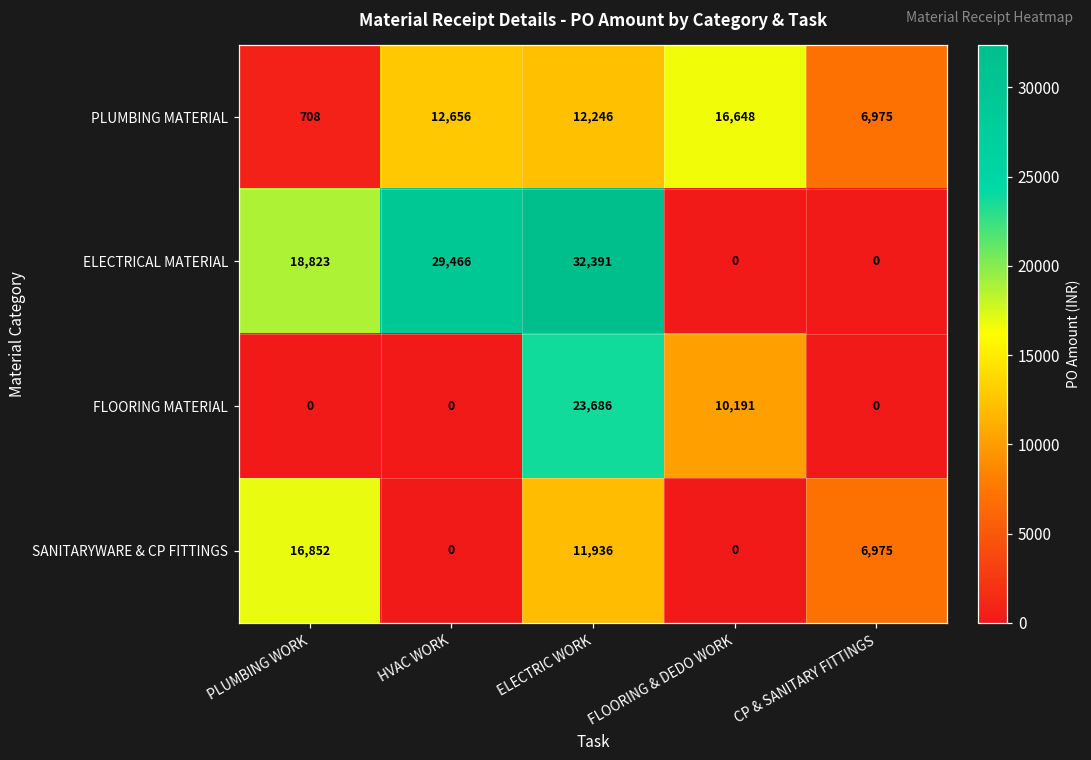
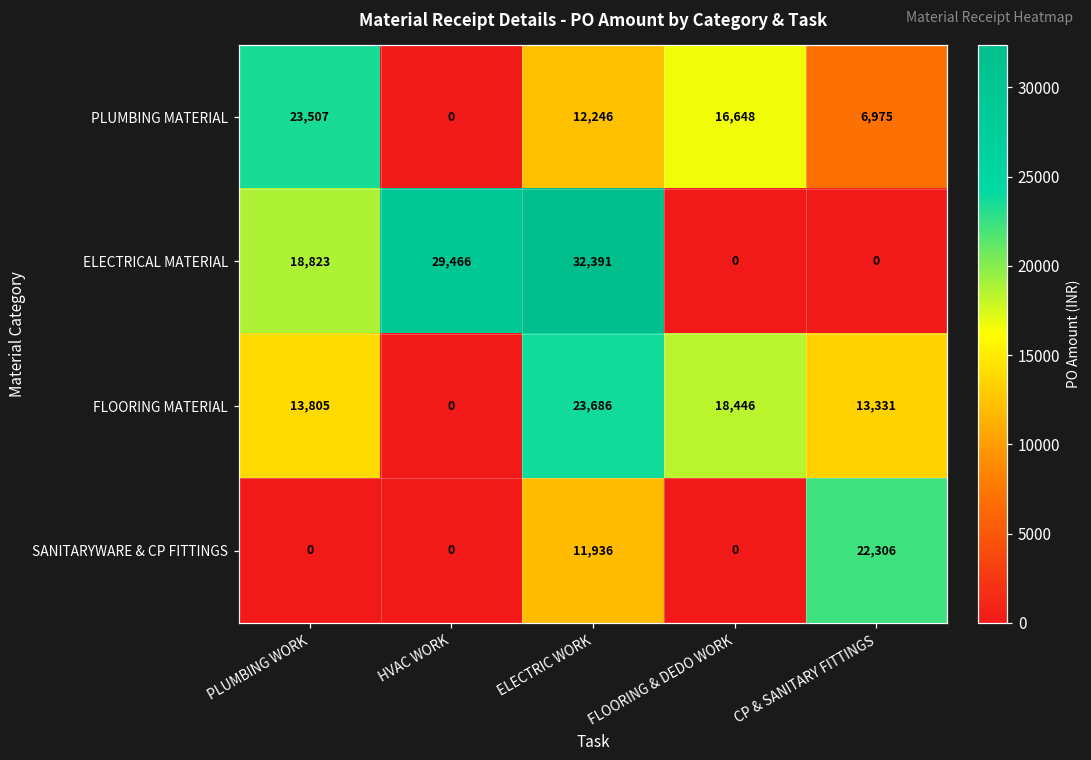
PLUMBING MATERIAL, PLUMBING WORK: 708 -> 23,507
PLUMBING MATERIAL, HVAC WORK: 12,656 -> 0
FLOORING MATERIAL, PLUMBING WORK: 0 -> 13,805
FLOORING MATERIAL, FLOORING & DEDO WORK: 10,191 -> 18,446
FLOORING MATERIAL, CP & SANITARY FITTINGS: 0 -> 13,331
SANITARYWARE & CP FITTINGS, PLUMBING WORK: 16,852 -> 0
SANITARYWARE & CP FITTINGS, CP & SANITARY FITTINGS: 6,975 -> 22,306
